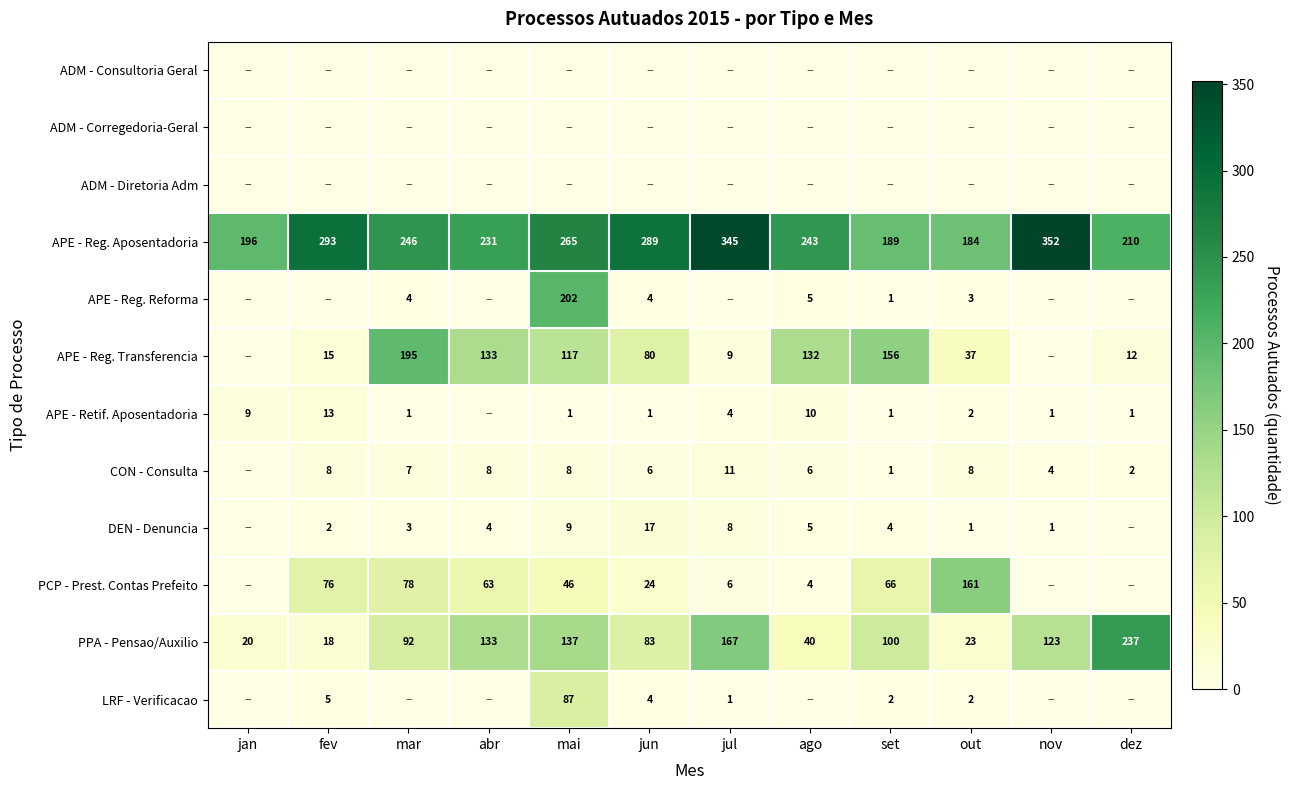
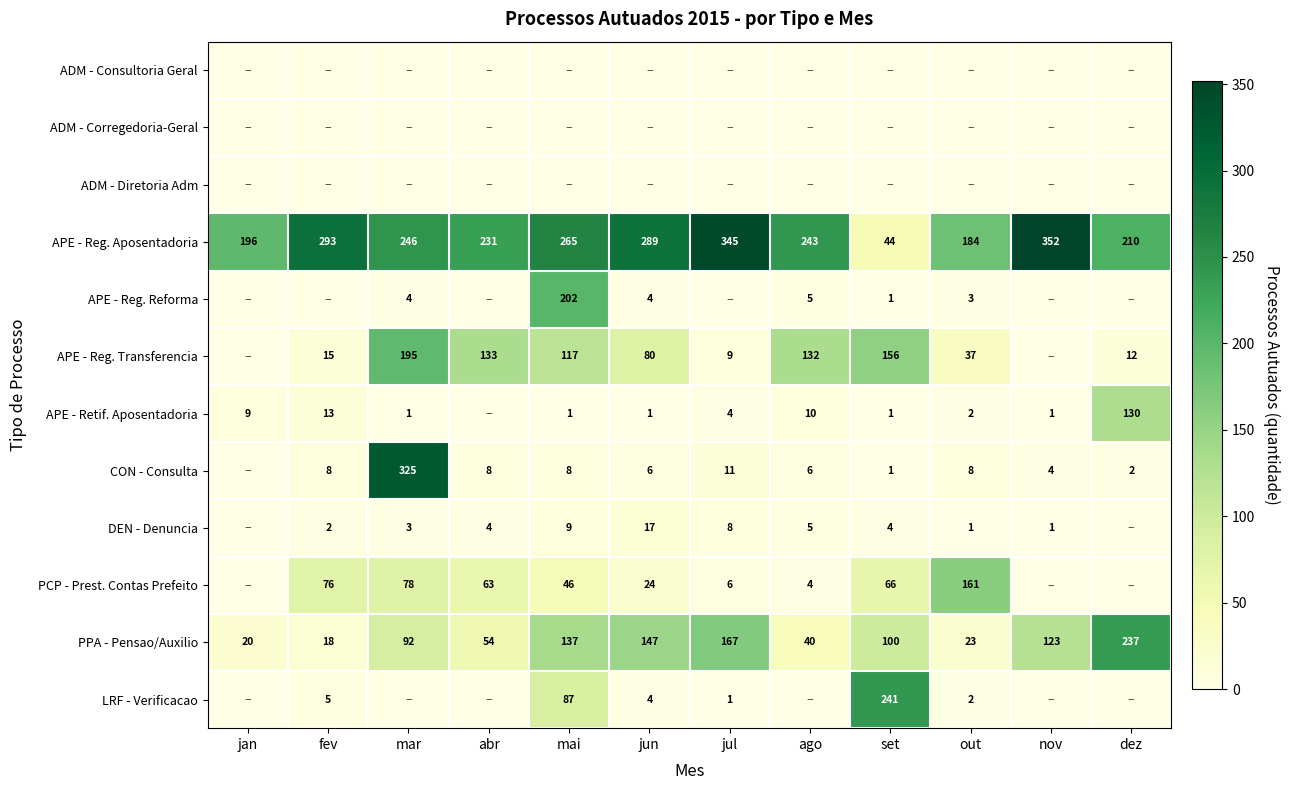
APE - Reg. Aposentadoria, set: 189 -> 44
APE - Retif. Aposentadoria, dez: 1 -> 130
CON - Consulta, mar: 7 -> 325
PPA - Pensao/Auxilio, abr: 133 -> 54
PPA - Pensao/Auxilio, jun: 83 -> 147
LRF - Verificacao, set: 2 -> 241
